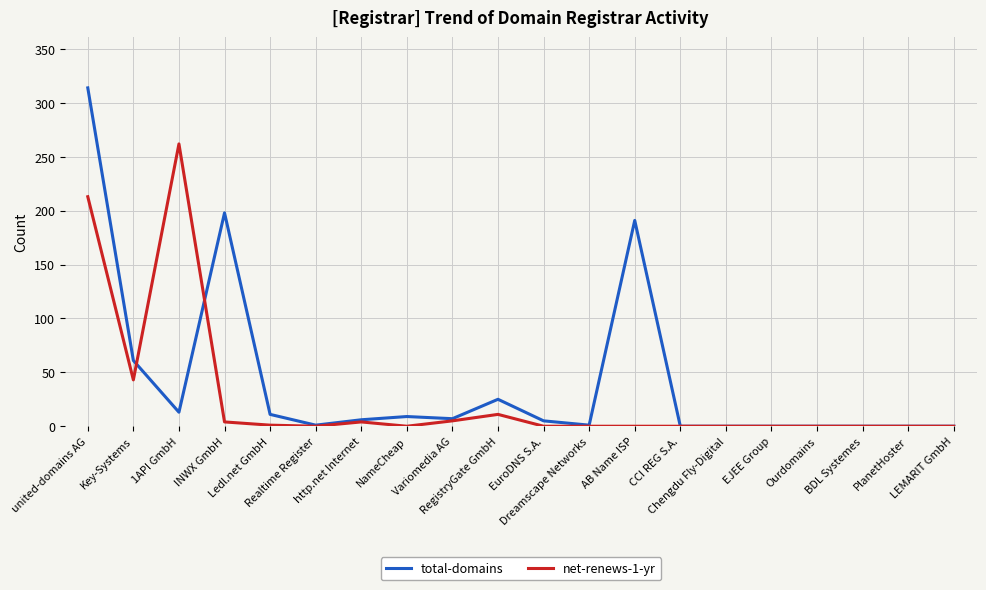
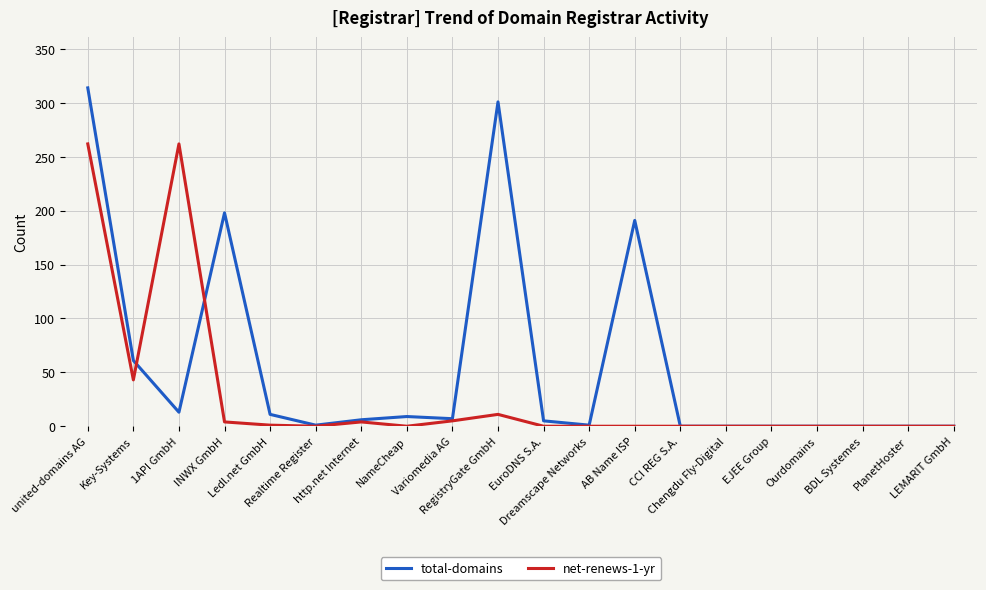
net-renews-1-yr, united-domains AG: 213 -> 262
total-domains, RegistryGate GmbH: 25 -> 301
